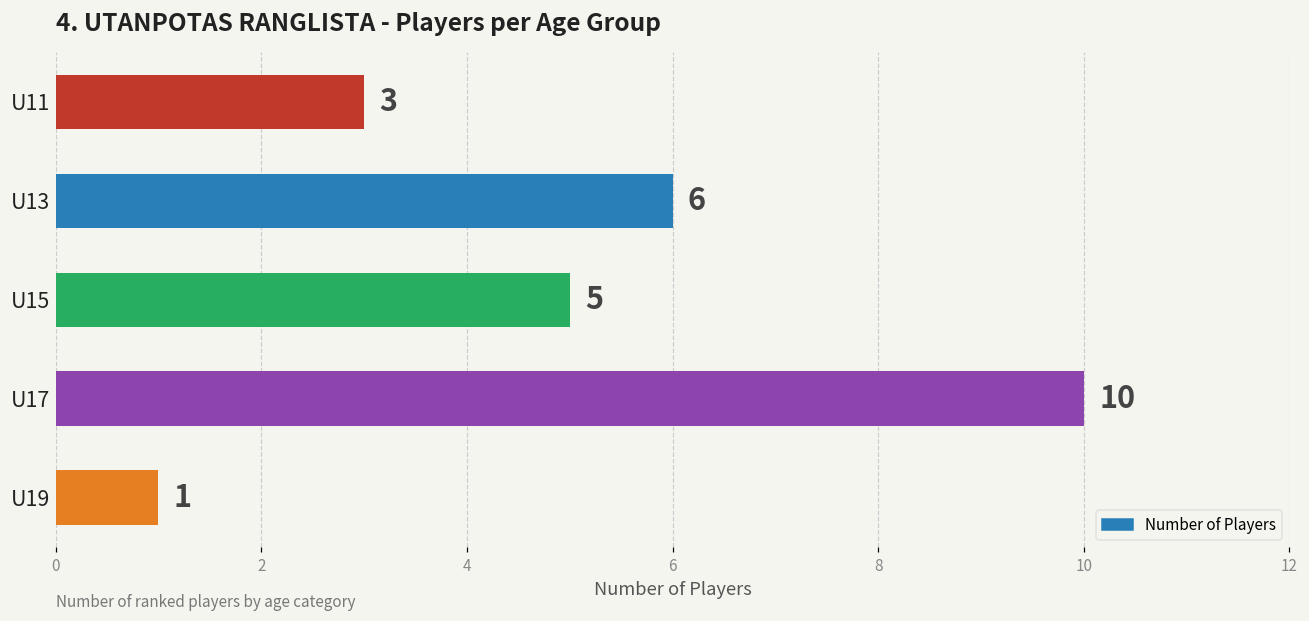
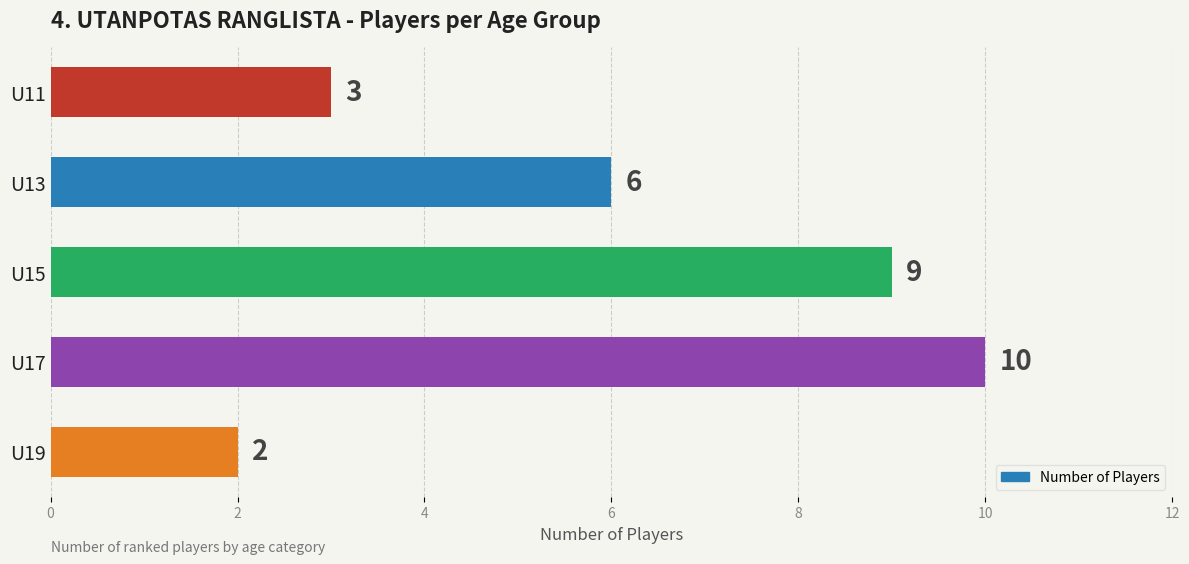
U15: 5 -> 9
U19: 1 -> 2
